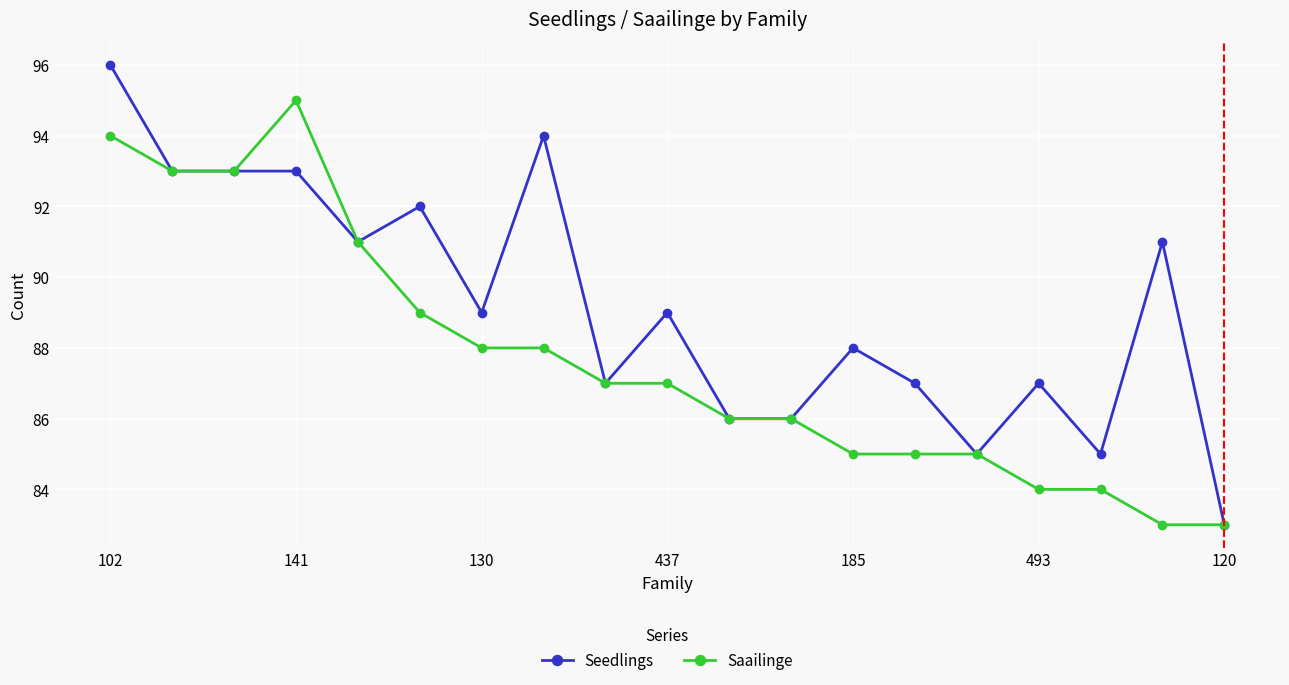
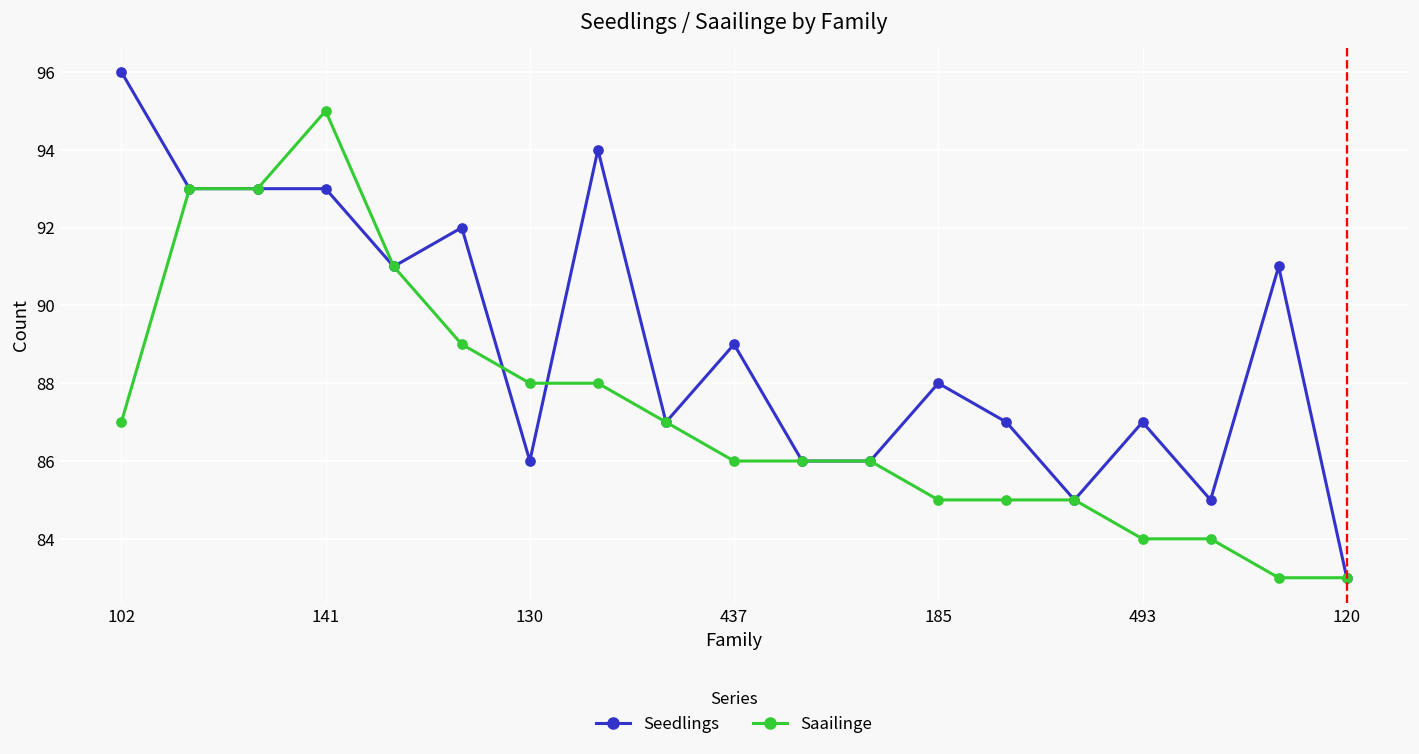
Saailinge, 102: 94 -> 87
Seedlings, 130: 89 -> 86
Saailinge, 437: 87 -> 86
